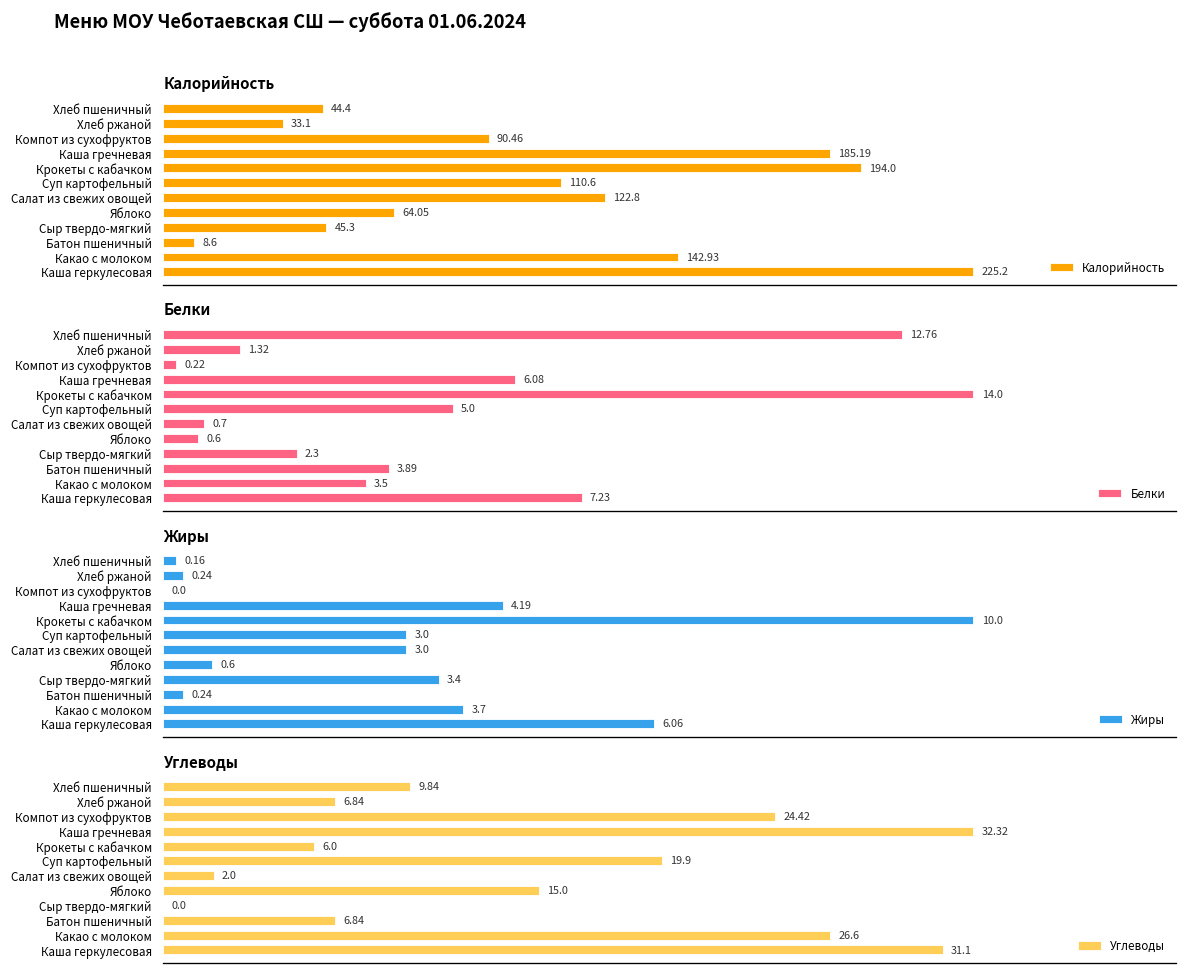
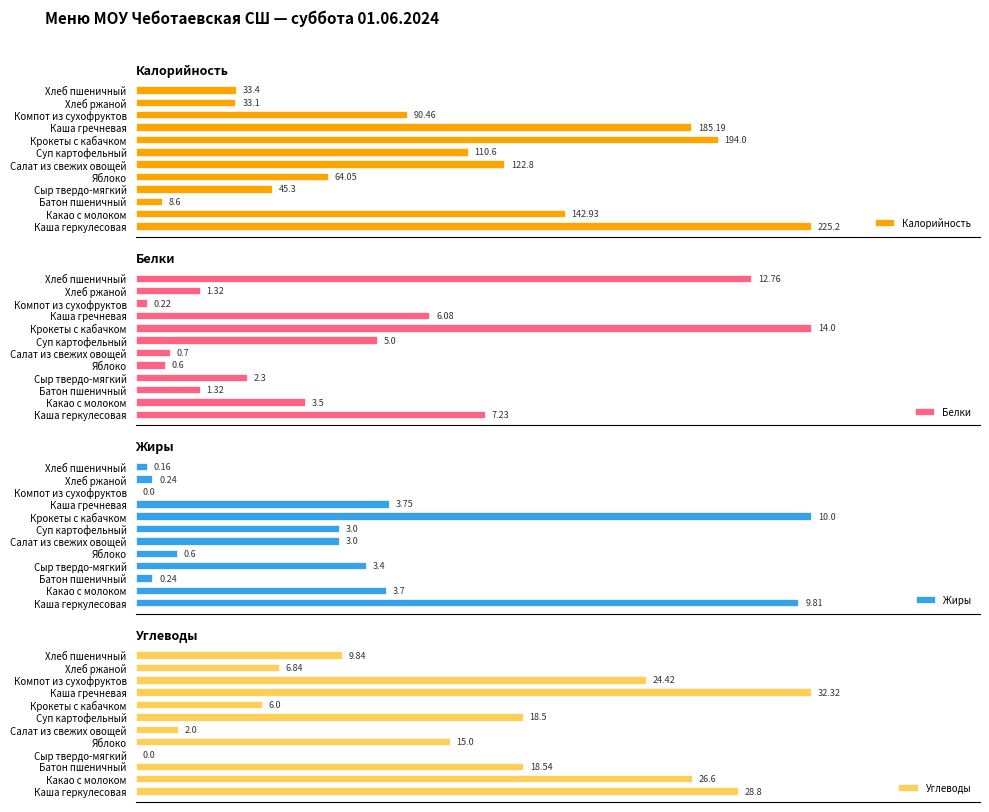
Калорийность, Хлеб пшеничный: 44.4 -> 33.4
Белки, Батон пшеничный: 3.89 -> 1.32
Жиры, Каша гречневая: 4.19 -> 3.75
Жиры, Каша геркулесовая: 6.06 -> 9.81
Углеводы, Суп картофельный: 19.9 -> 18.5
Углеводы, Батон пшеничный: 6.84 -> 18.54
Углеводы, Каша геркулесовая: 31.1 -> 28.8
